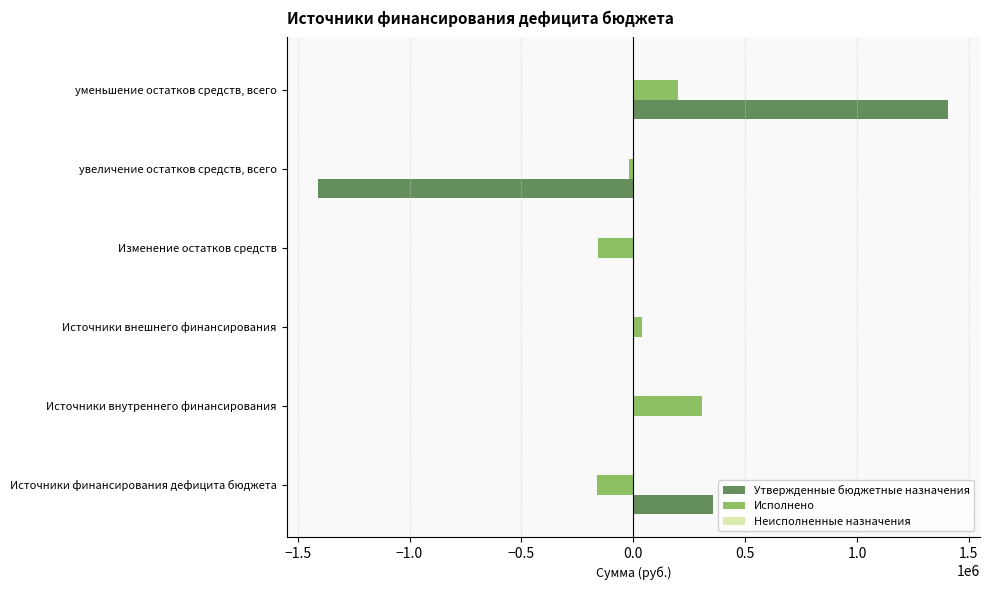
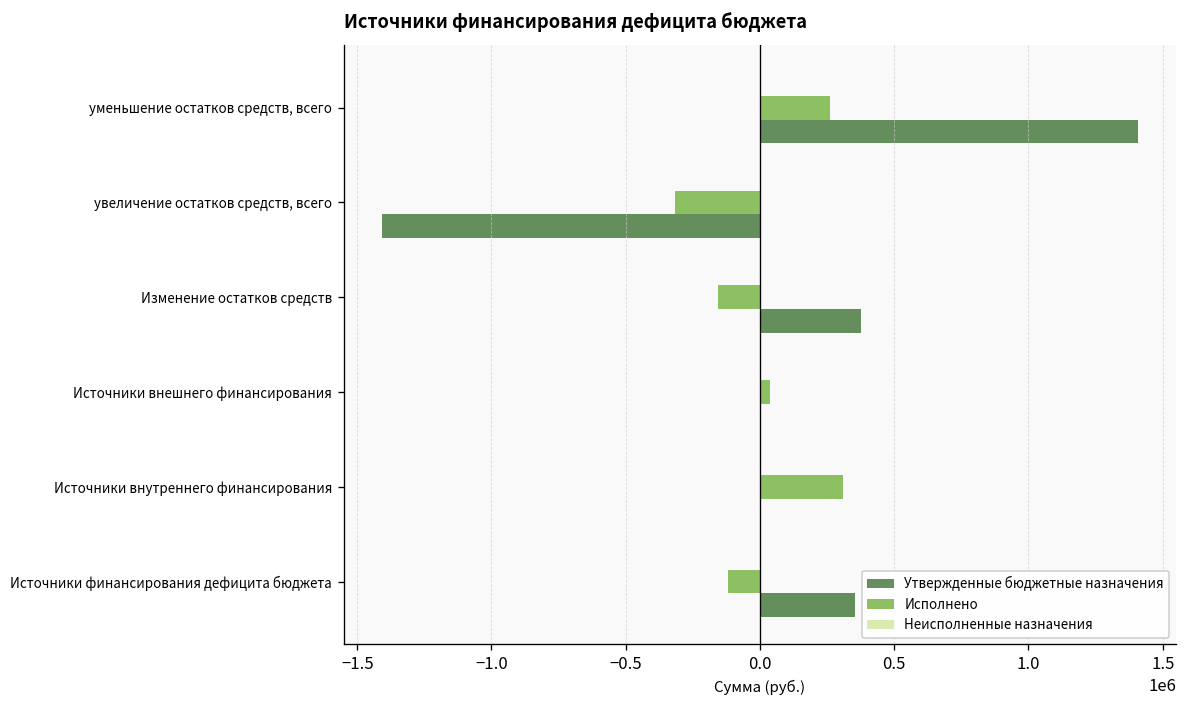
Исполнено, уменьшение остатков средств, всего: 200000 -> 260000
Исполнено, увеличение остатков средств, всего: -20000 -> -320000
Утвержденные бюджетные назначения, Изменение остатков средств: 0 -> 380000
Исполнено, Источники финансирования дефицита бюджета: -160000 -> -120000
